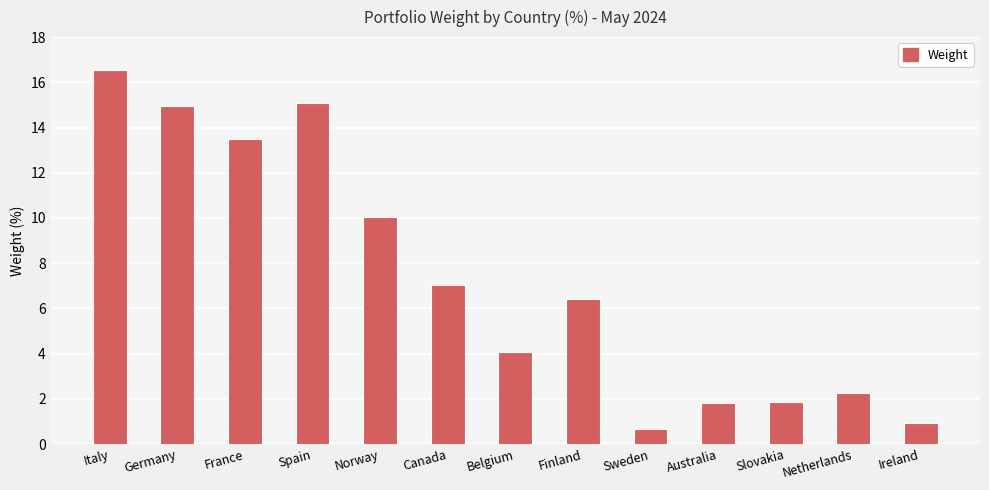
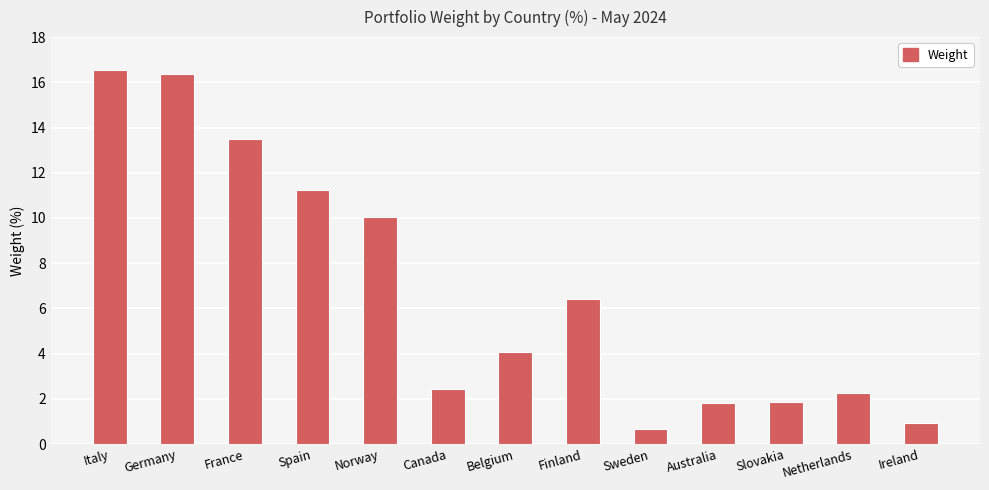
Germany: 15.0 -> 16.4
Spain: 15.1 -> 11.2
Canada: 7.1 -> 2.4
